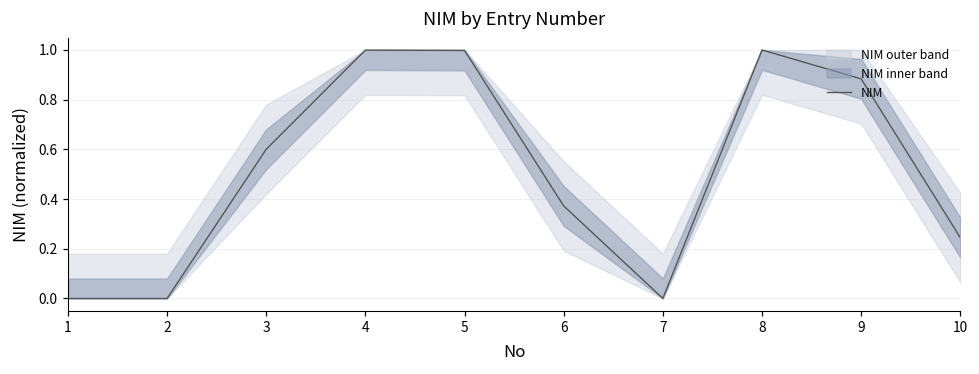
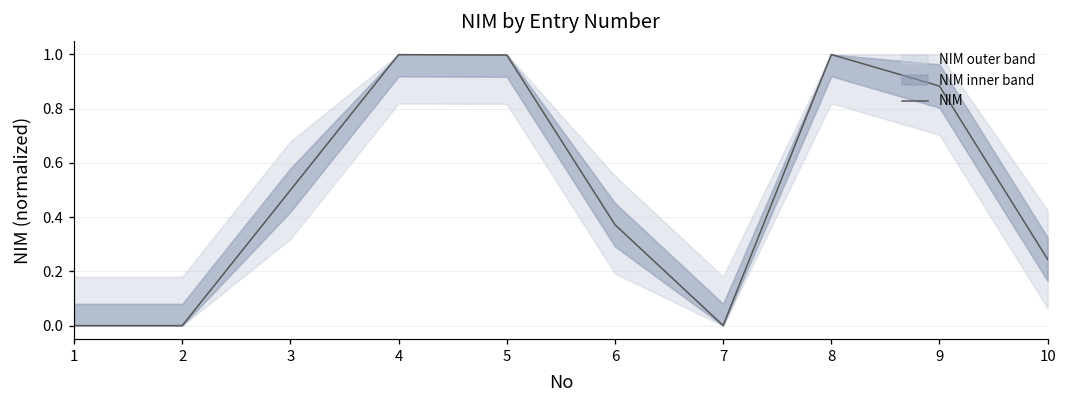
NIM, 3: 0.60 -> 0.50
